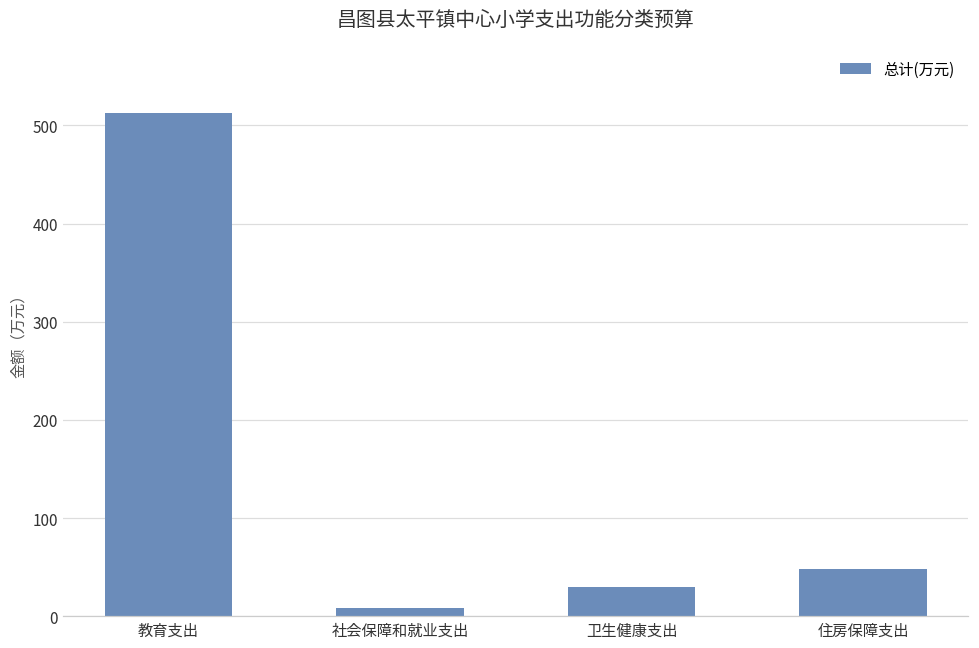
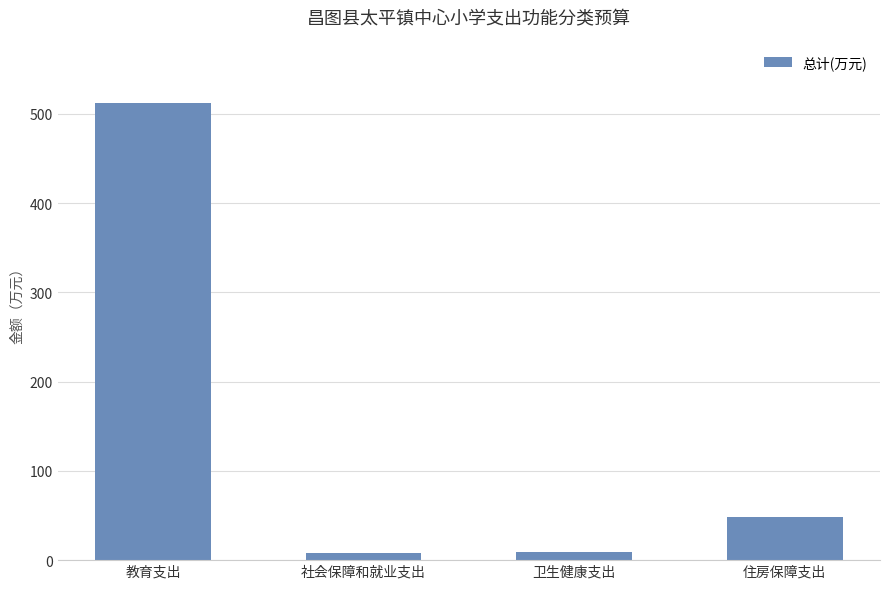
卫生健康支出: 30 -> 10
